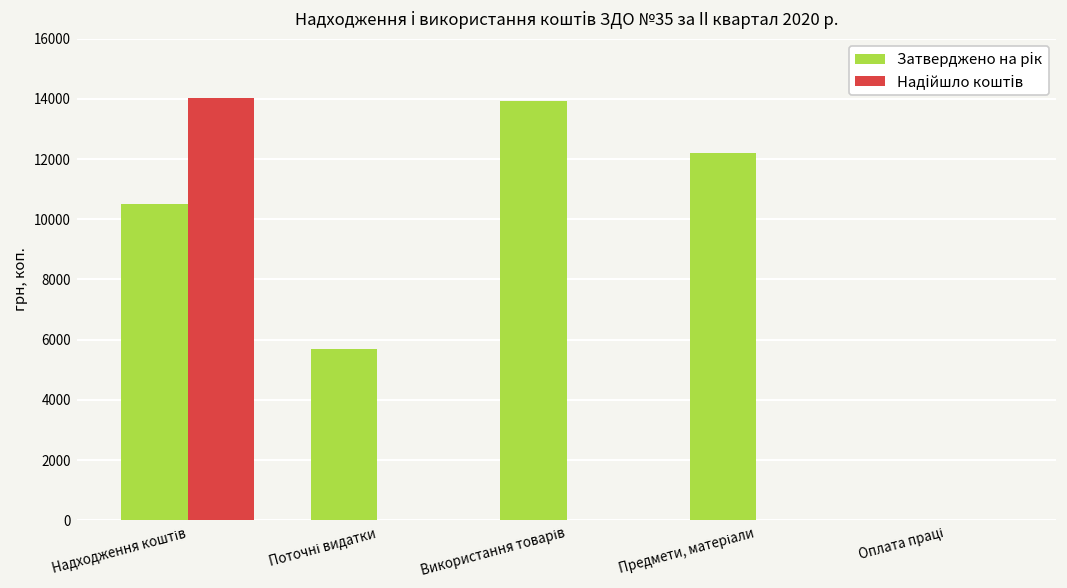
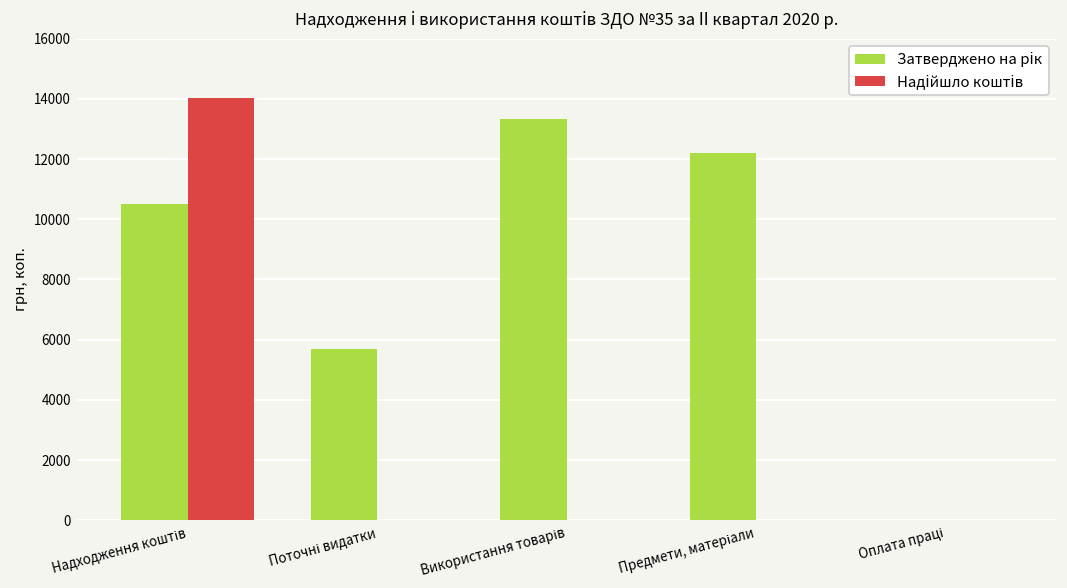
Затверджено на рік, Використання товарів: 13900 -> 13300
